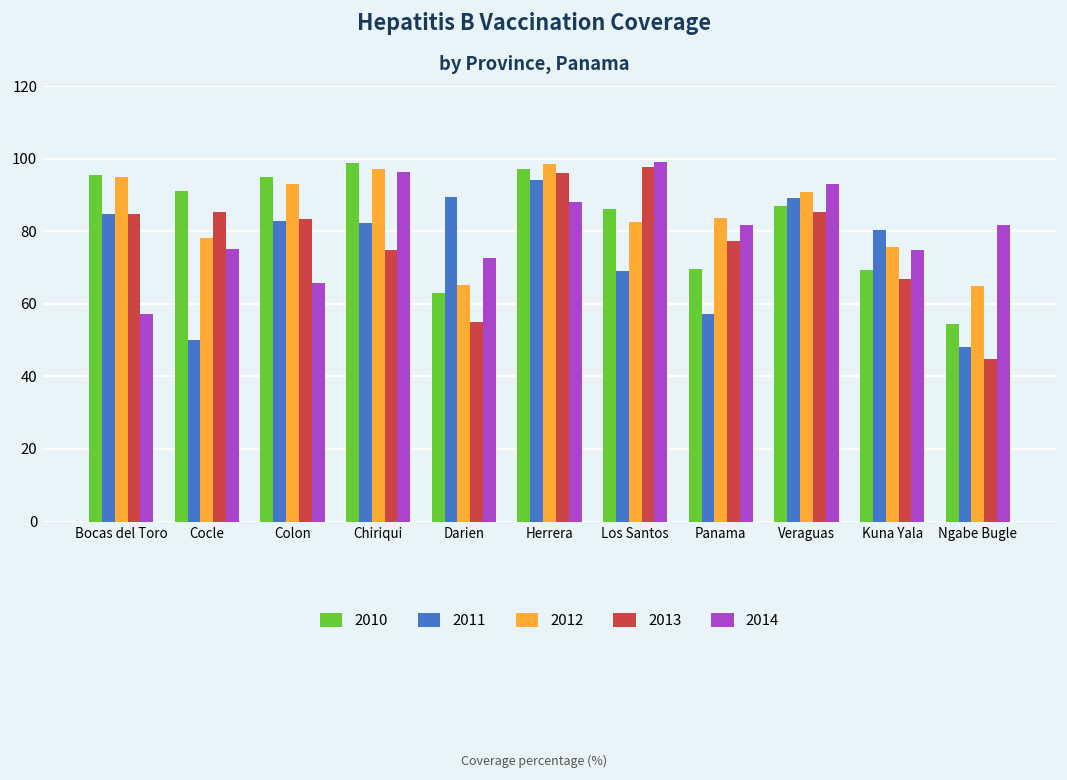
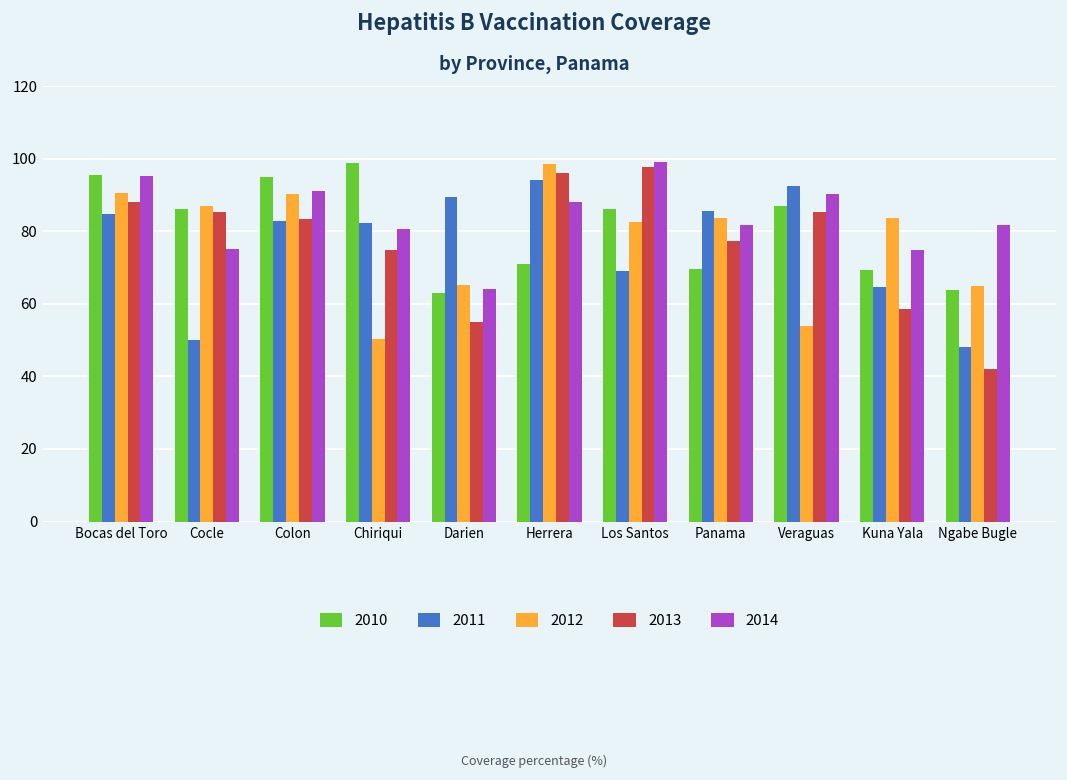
2012, Bocas del Toro: 95 -> 91
2013, Bocas del Toro: 85 -> 88
2014, Bocas del Toro: 57 -> 95
2010, Cocle: 91 -> 86
2012, Cocle: 78 -> 87
2012, Colon: 93 -> 90
2014, Colon: 66 -> 91
2012, Chiriqui: 97 -> 50
2014, Chiriqui: 96 -> 81
2014, Darien: 73 -> 64
2010, Herrera: 97 -> 71
2011, Panama: 57 -> 86
2011, Veraguas: 89 -> 92
2012, Veraguas: 91 -> 54
2014, Veraguas: 93 -> 90
2011, Kuna Yala: 80 -> 65
2012, Kuna Yala: 76 -> 84
2013, Kuna Yala: 67 -> 59
2010, Ngabe Bugle: 54 -> 64
2013, Ngabe Bugle: 45 -> 42
